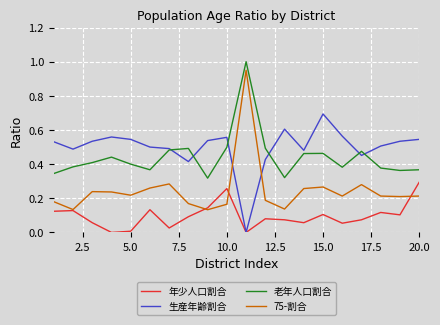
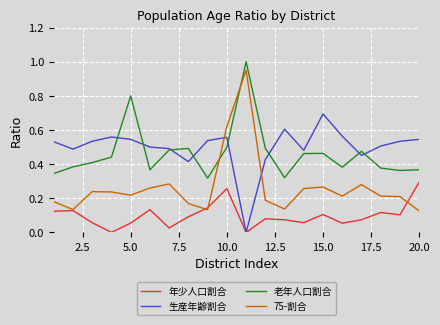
年少人口割合, 5.0: 0.01 -> 0.06
老年人口割合, 5.0: 0.4 -> 0.8
75-割合, 10.0: 0.17 -> 0.62
75-割合, 20.0: 0.21 -> 0.13
